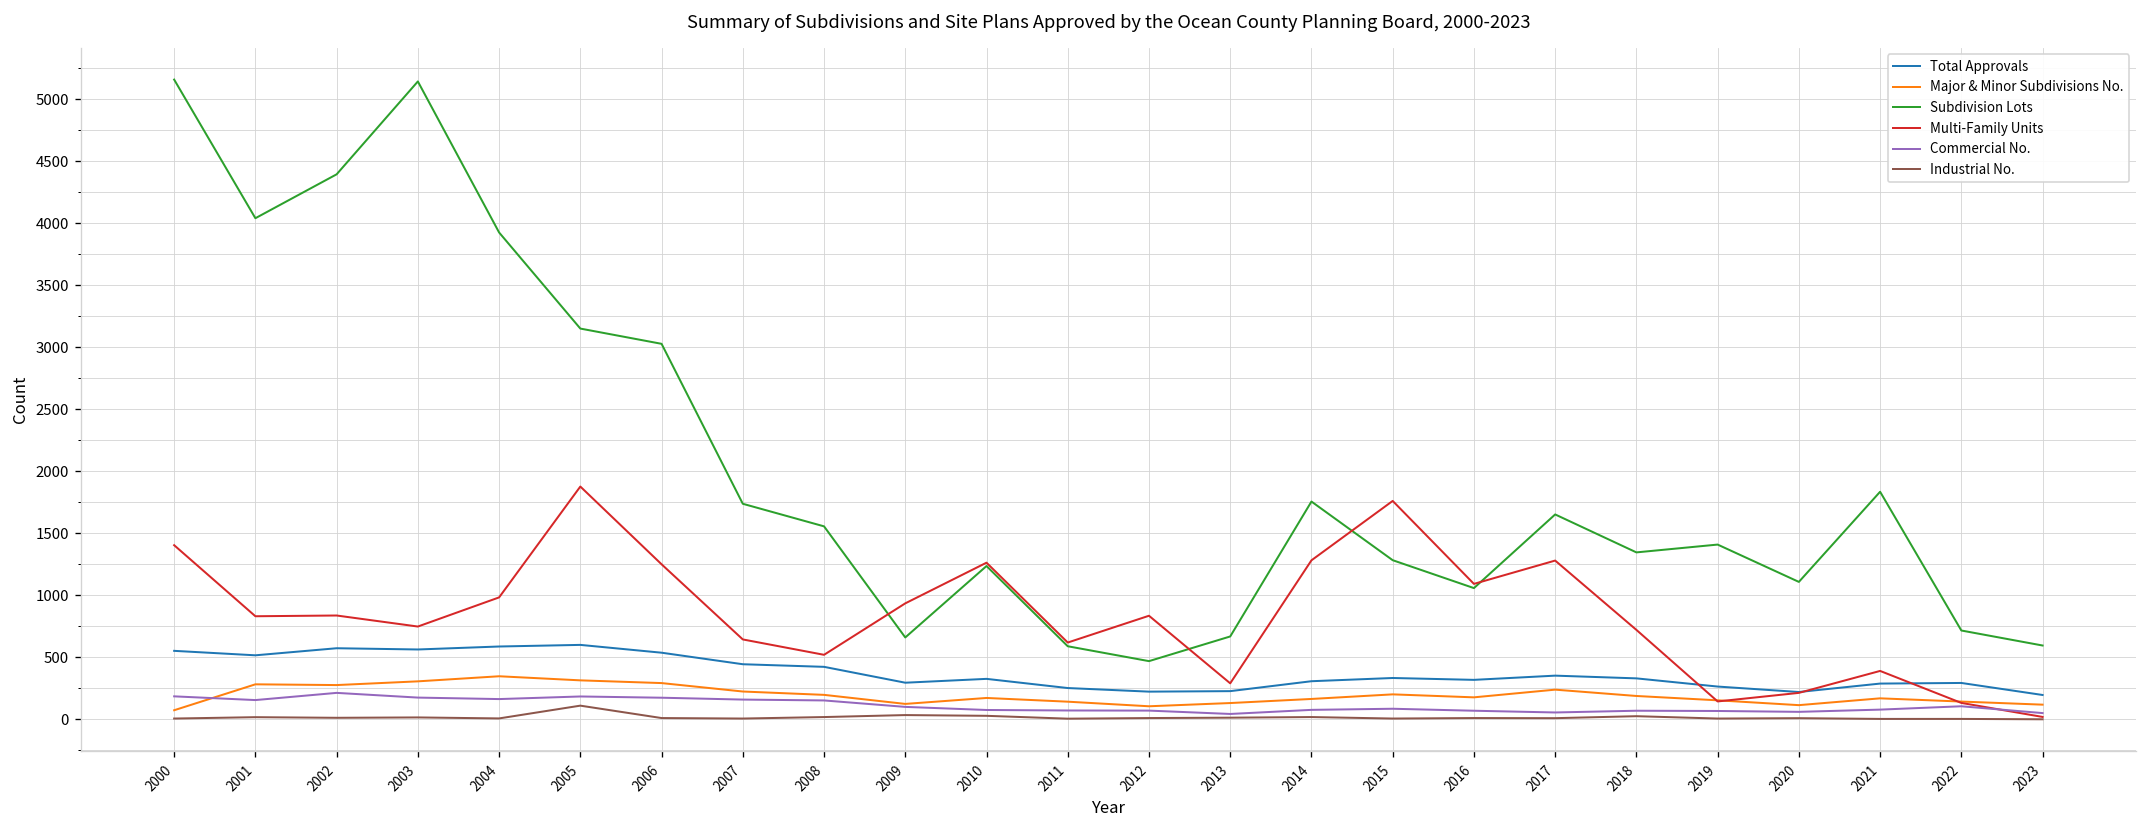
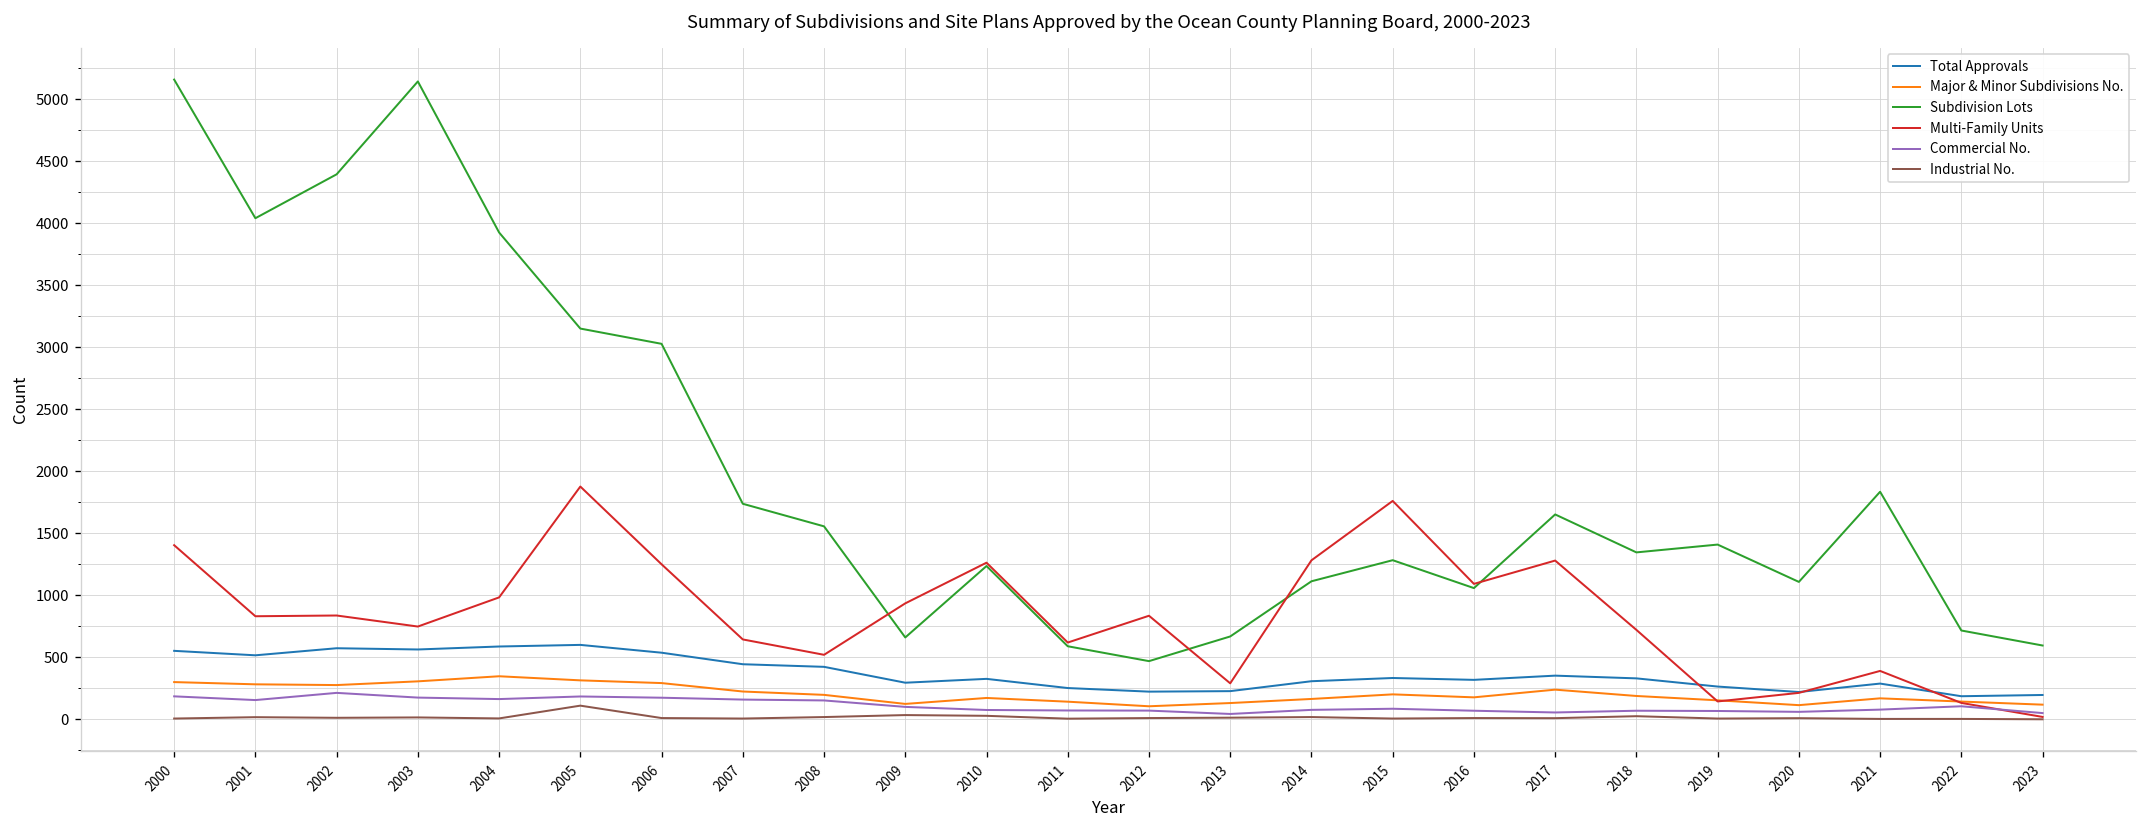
Major & Minor Subdivisions No., 2000: 70 -> 300
Subdivision Lots, 2014: 1760 -> 1110
Total Approvals, 2022: 290 -> 190
